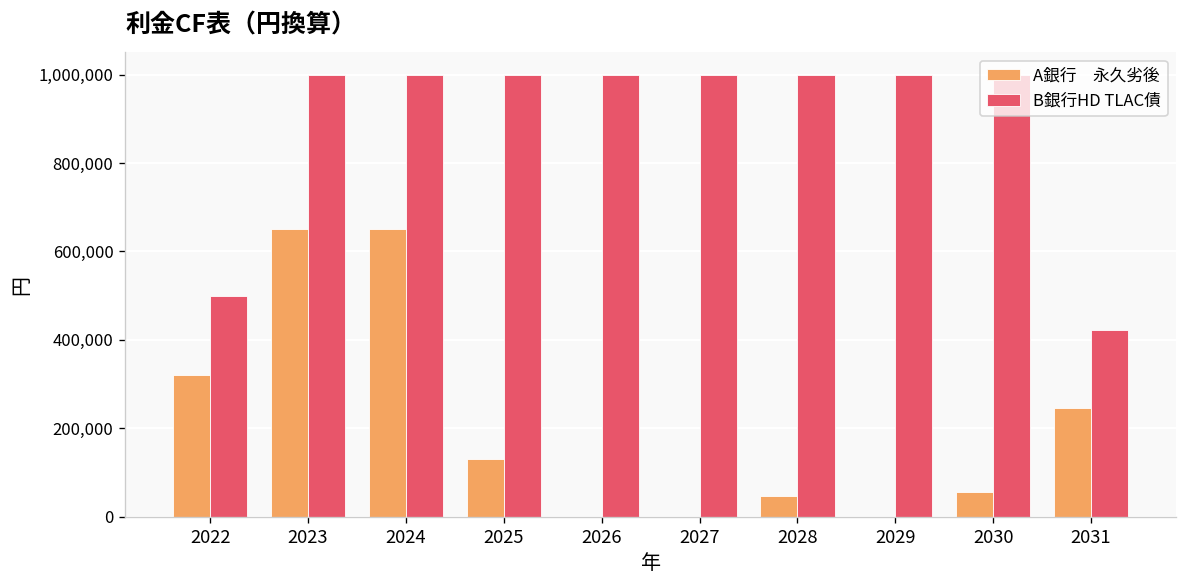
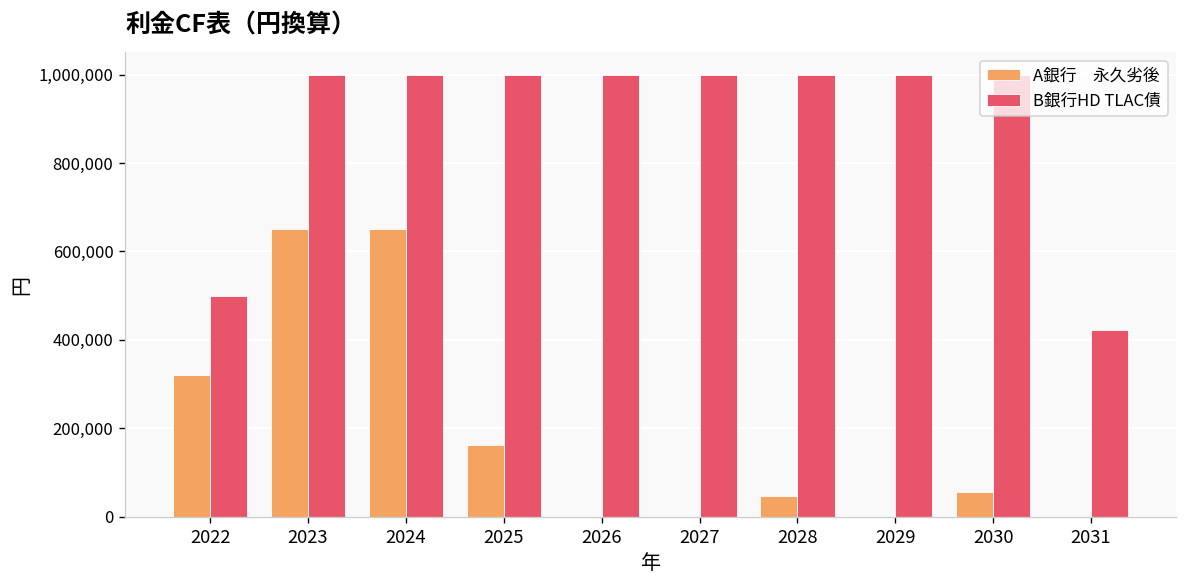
A銀行 永久劣後, 2025: 130,000 -> 160,000
A銀行 永久劣後, 2031: 250,000 -> 0
